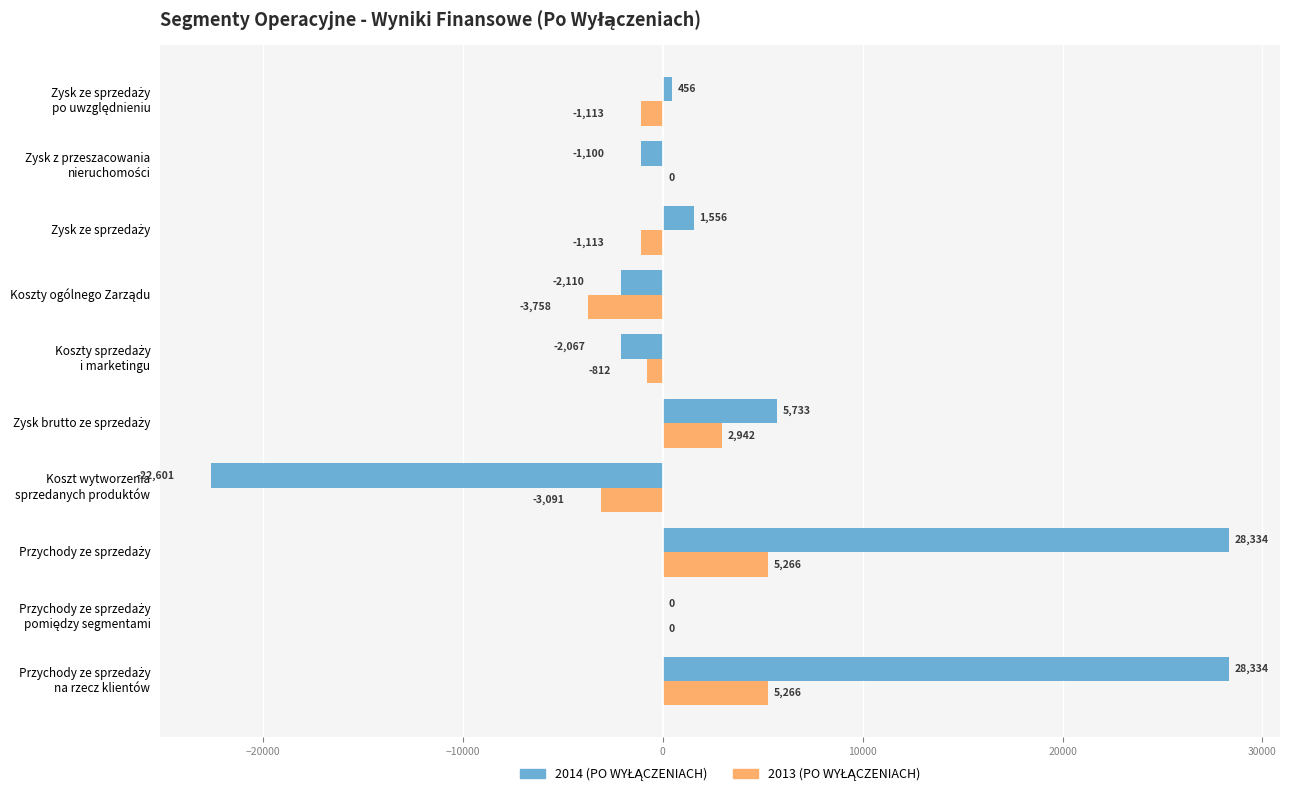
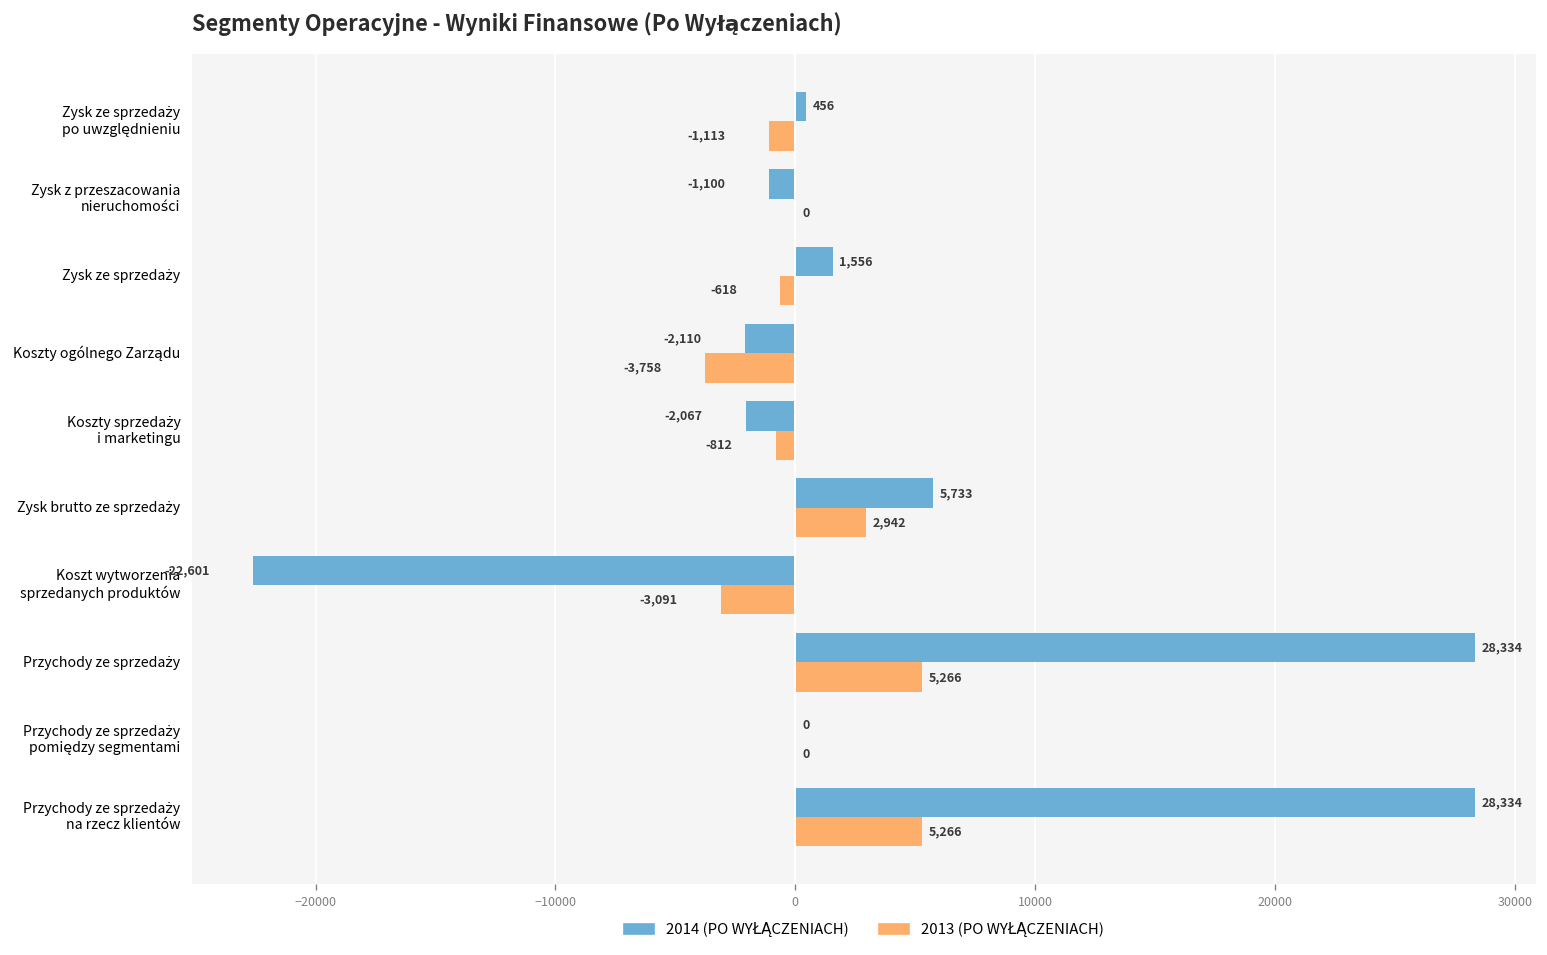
2013 (PO WYŁĄCZENIACH), Zysk ze sprzedaży: -1,113 -> -618
